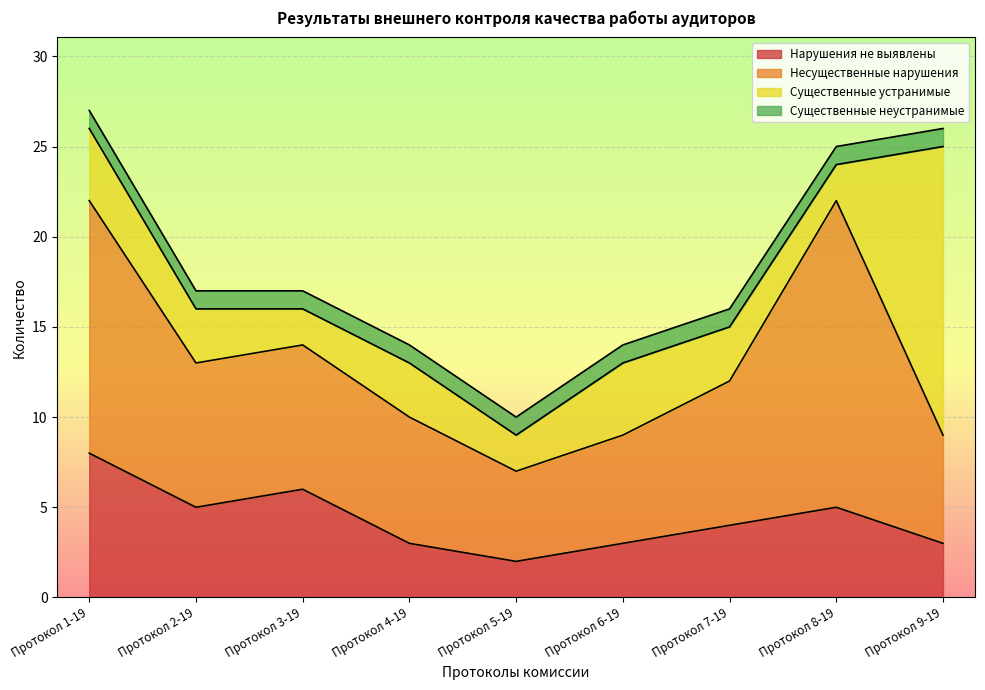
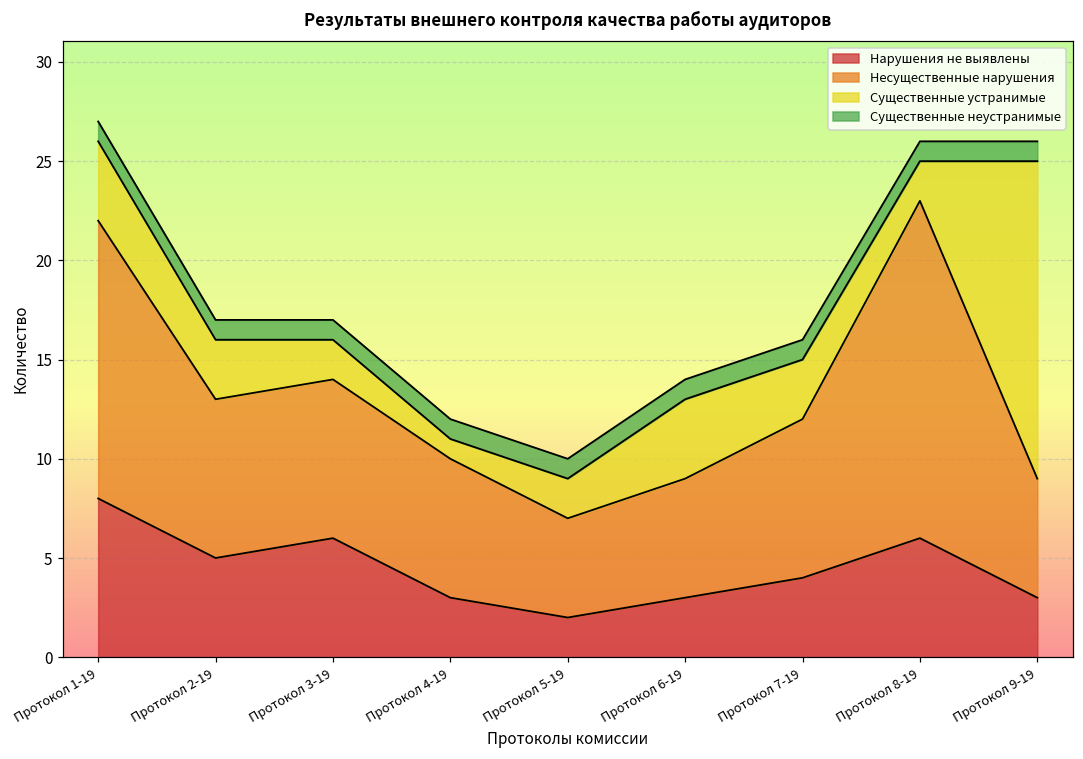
Существенные устранимые, Протокол 4-19: 3 -> 1
Нарушения не выявлены, Протокол 8-19: 5 -> 6
